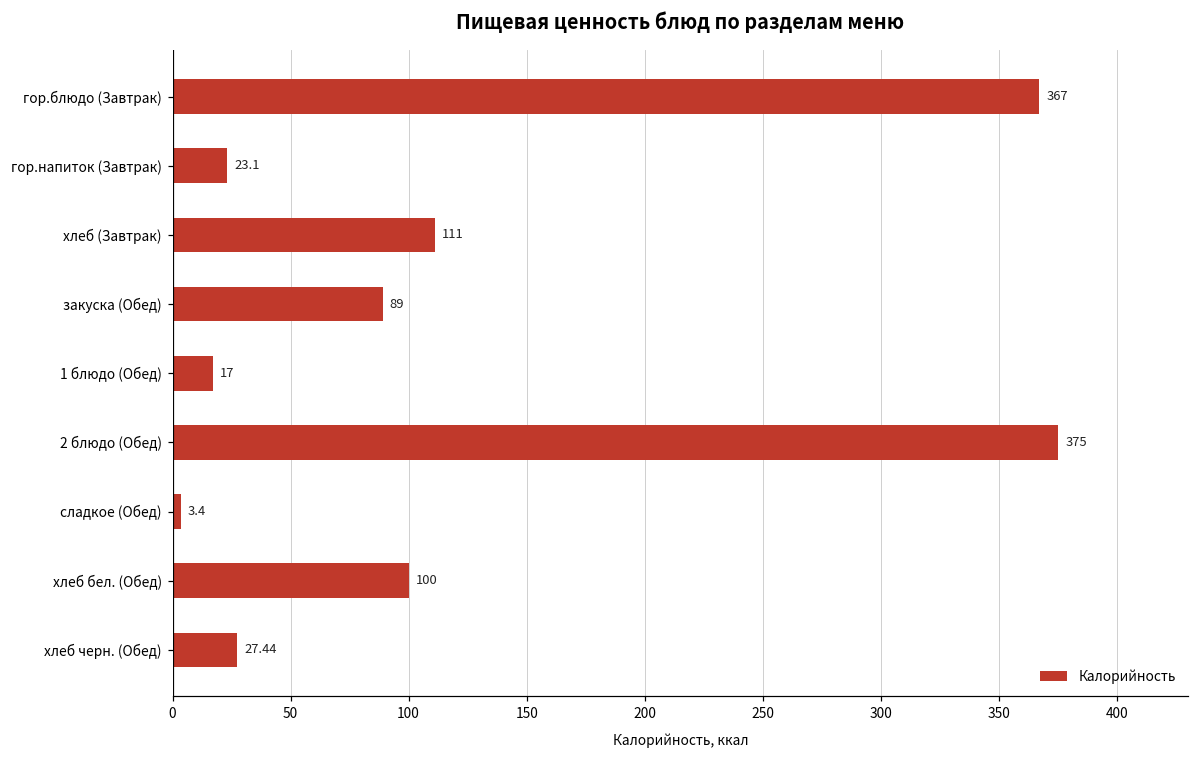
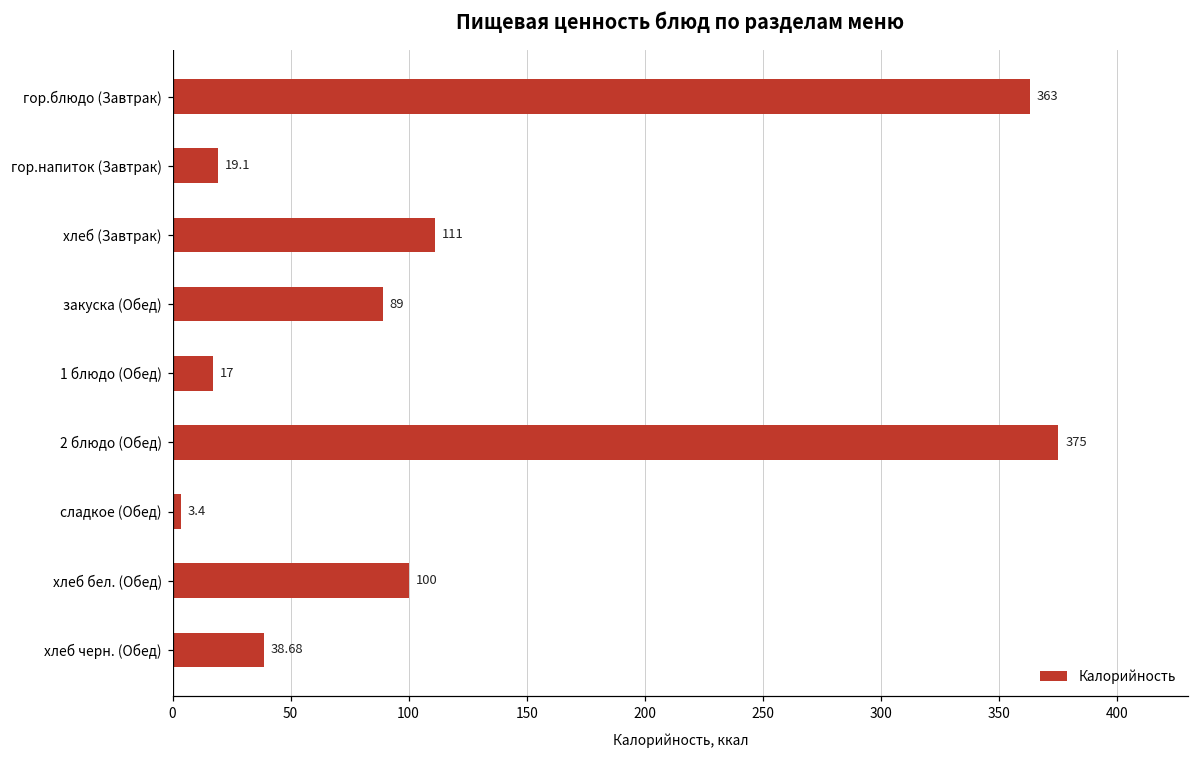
гор.блюдо (Завтрак): 367 -> 363
гор.напиток (Завтрак): 23.1 -> 19.1
хлеб черн. (Обед): 27.44 -> 38.68
